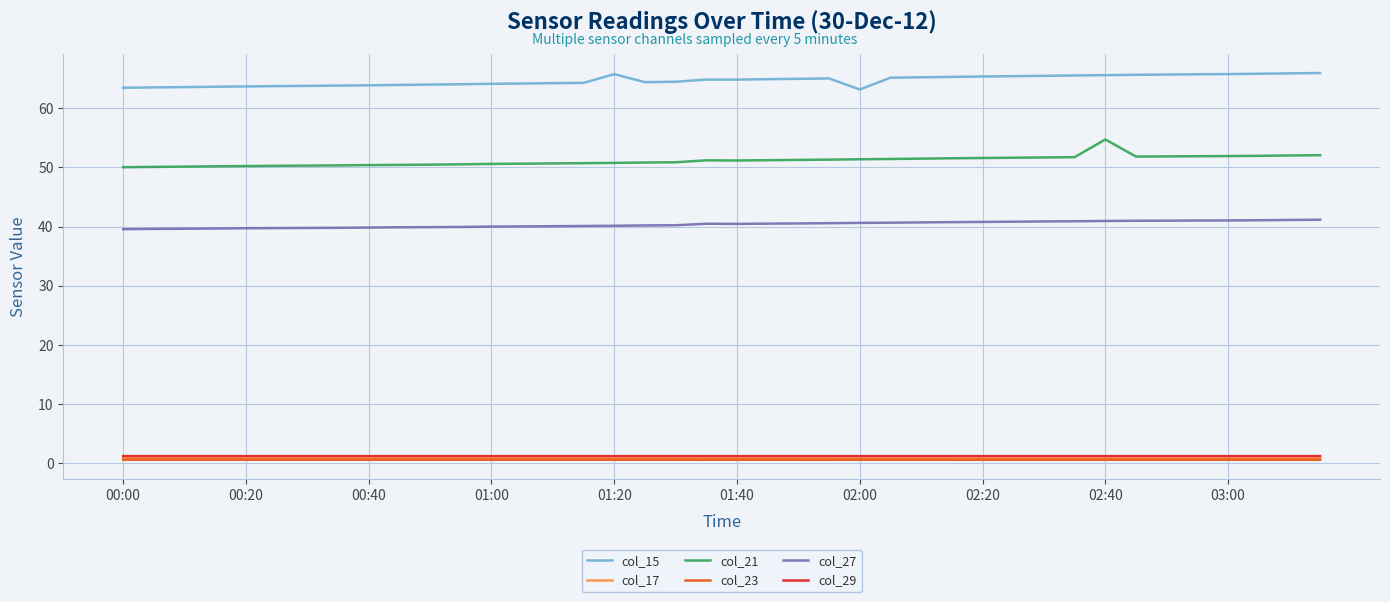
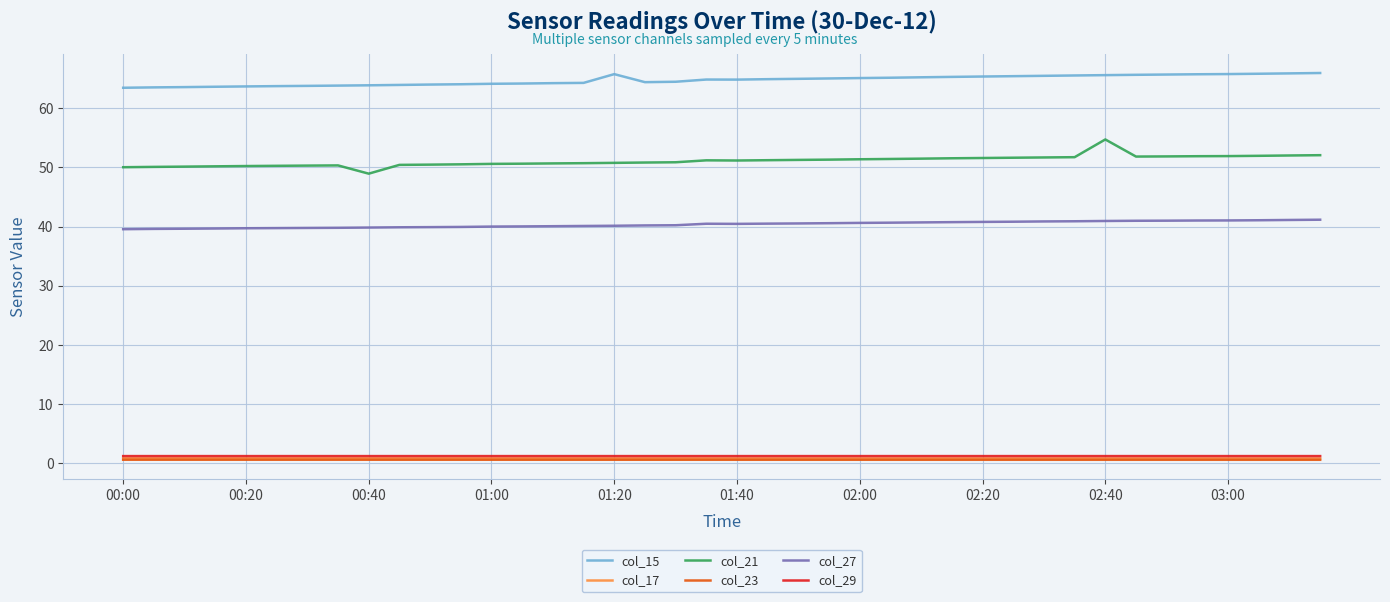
col_21, 00:40: 50 -> 49
col_15, 02:00: 63 -> 65
